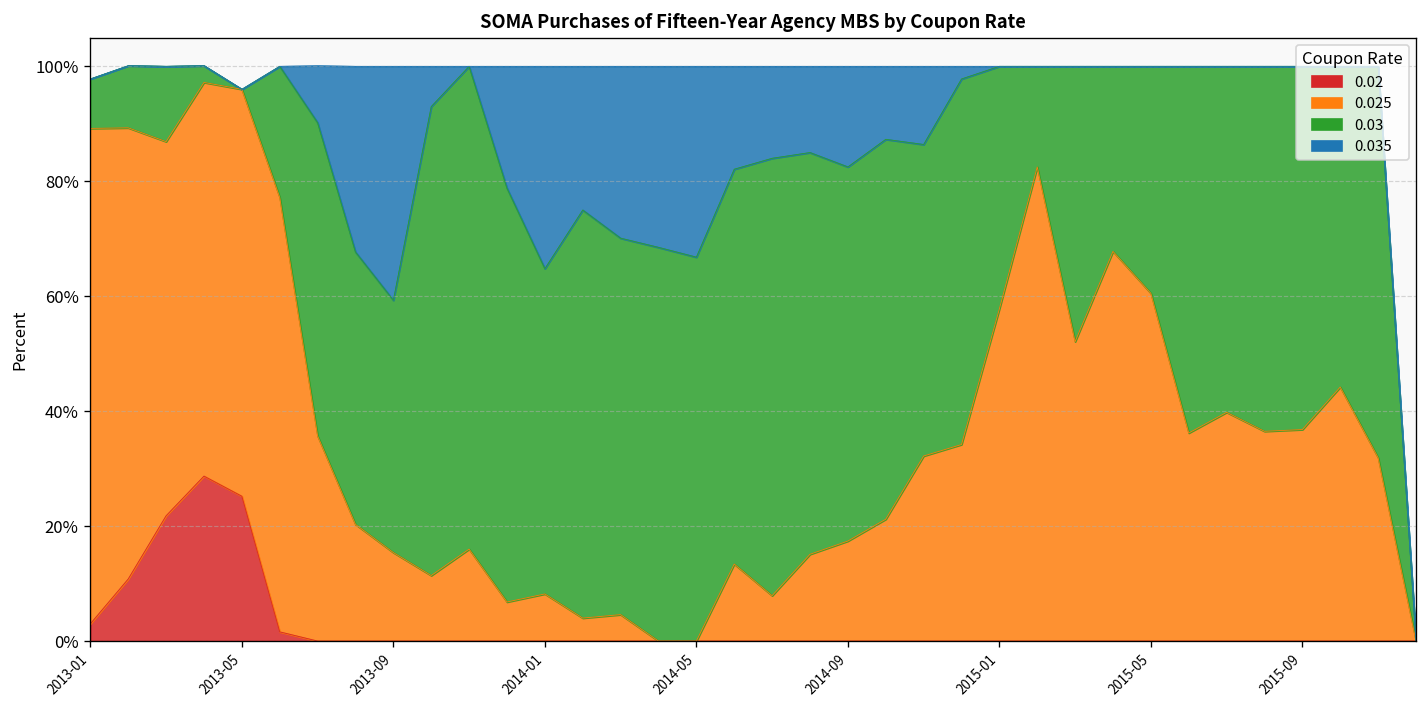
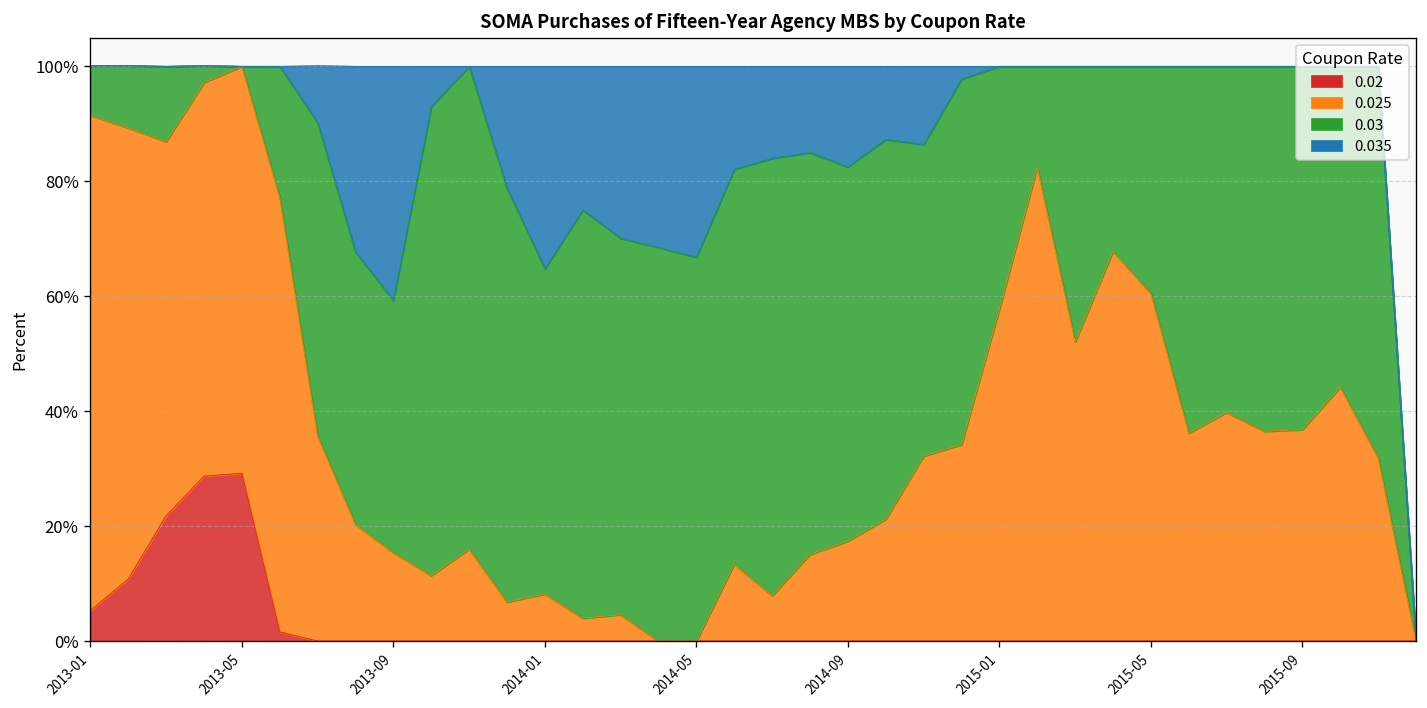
0.02, 2013-01: 3% -> 5%
0.02, 2013-05: 25% -> 29%
